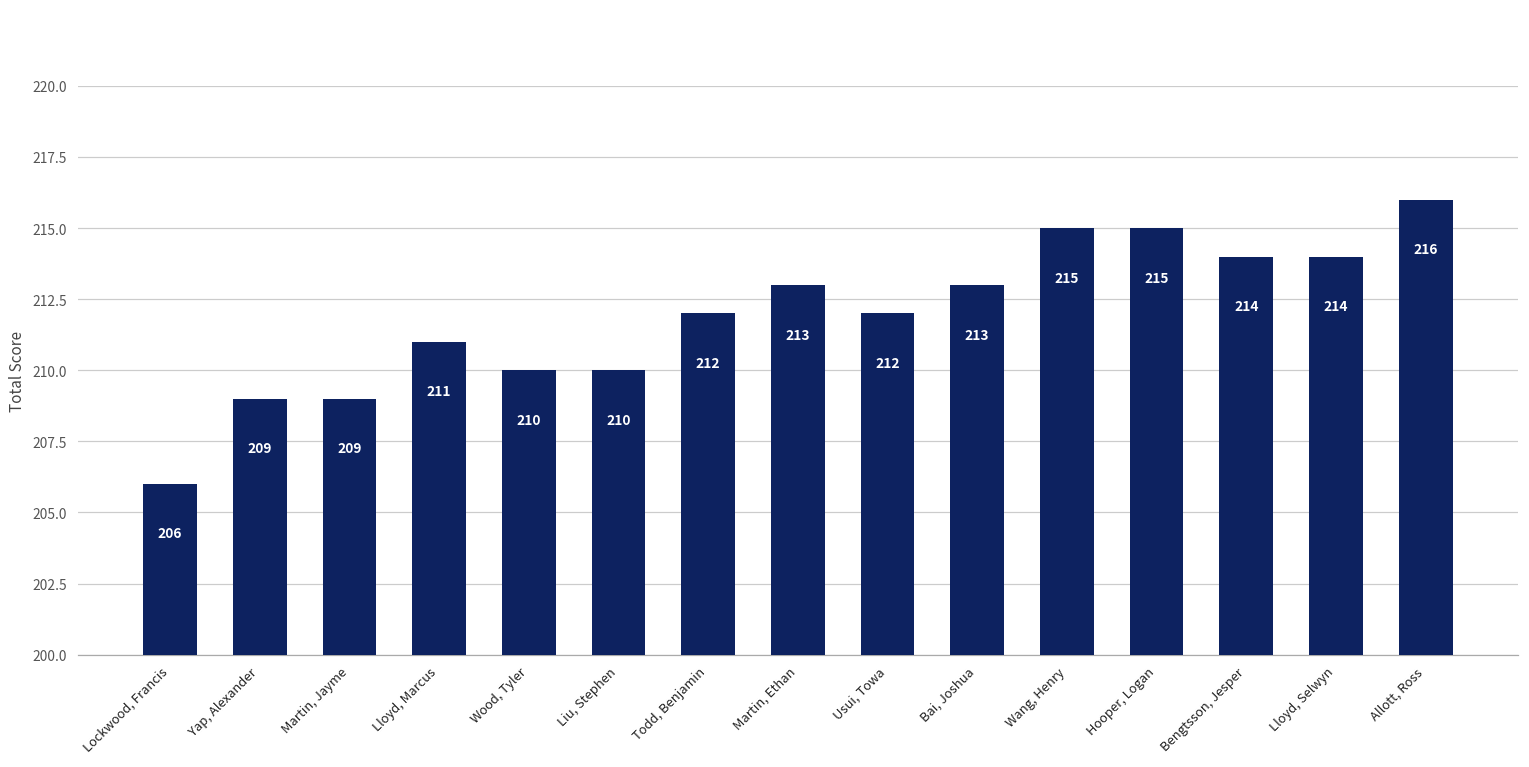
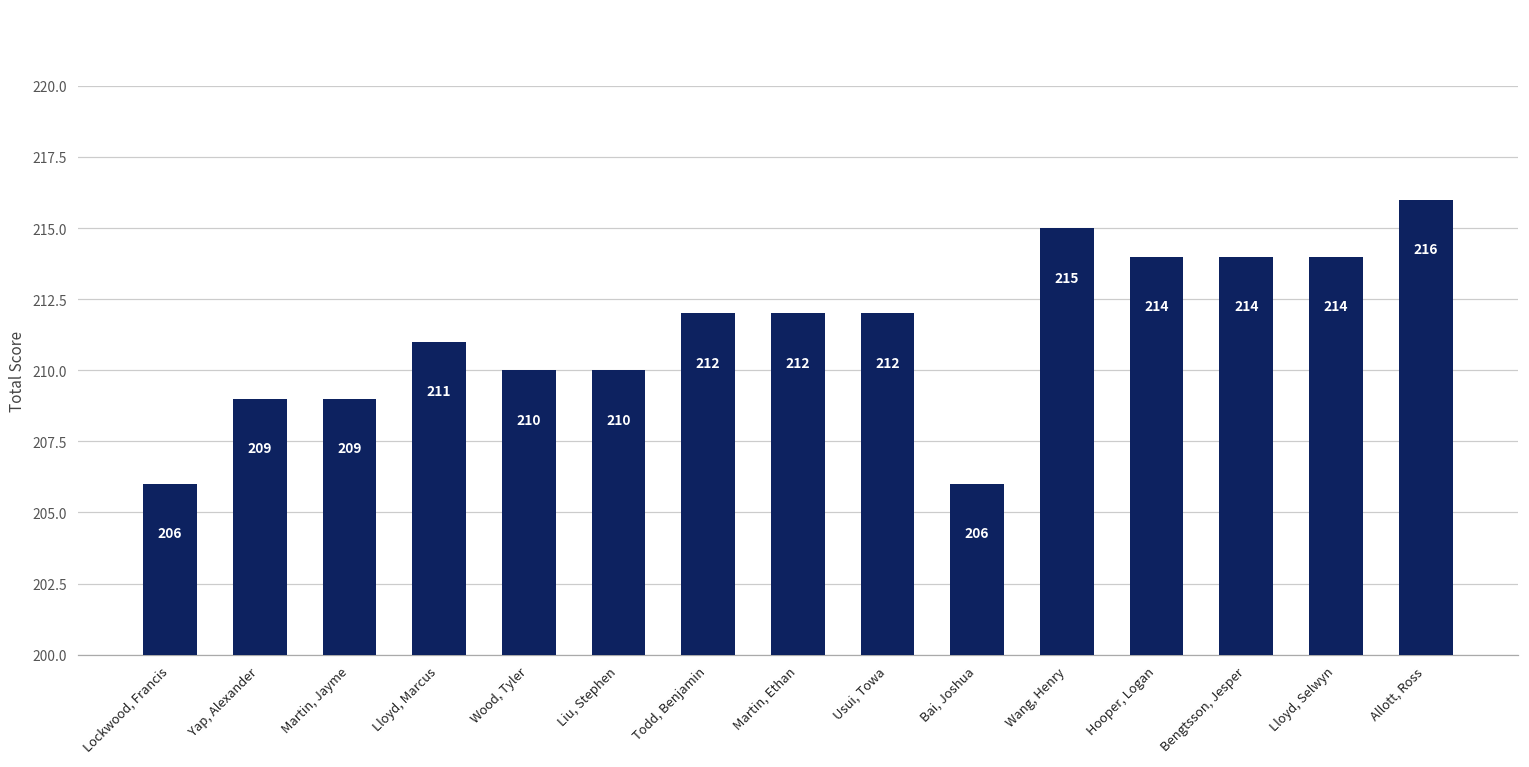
Martin, Ethan: 213 -> 212
Bai, Joshua: 213 -> 206
Hooper, Logan: 215 -> 214
